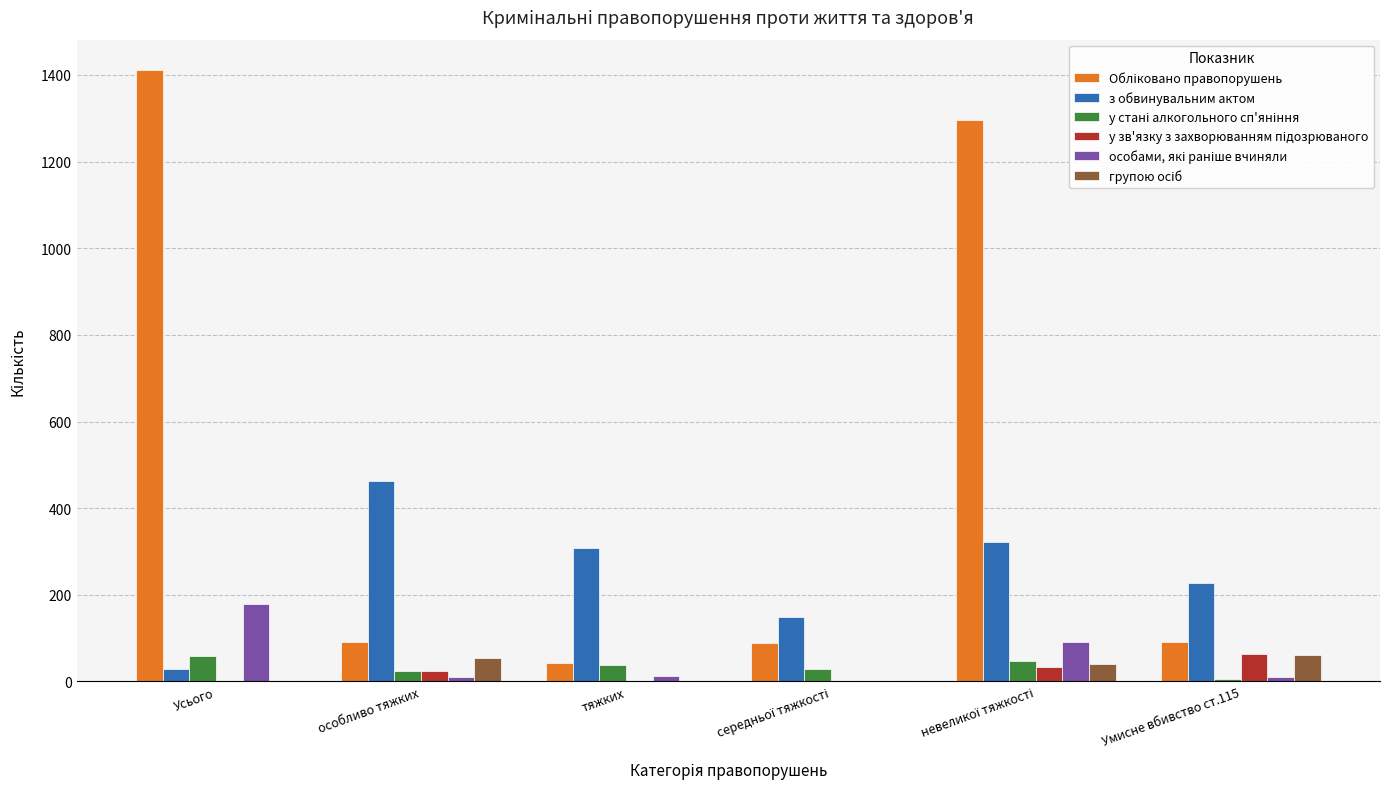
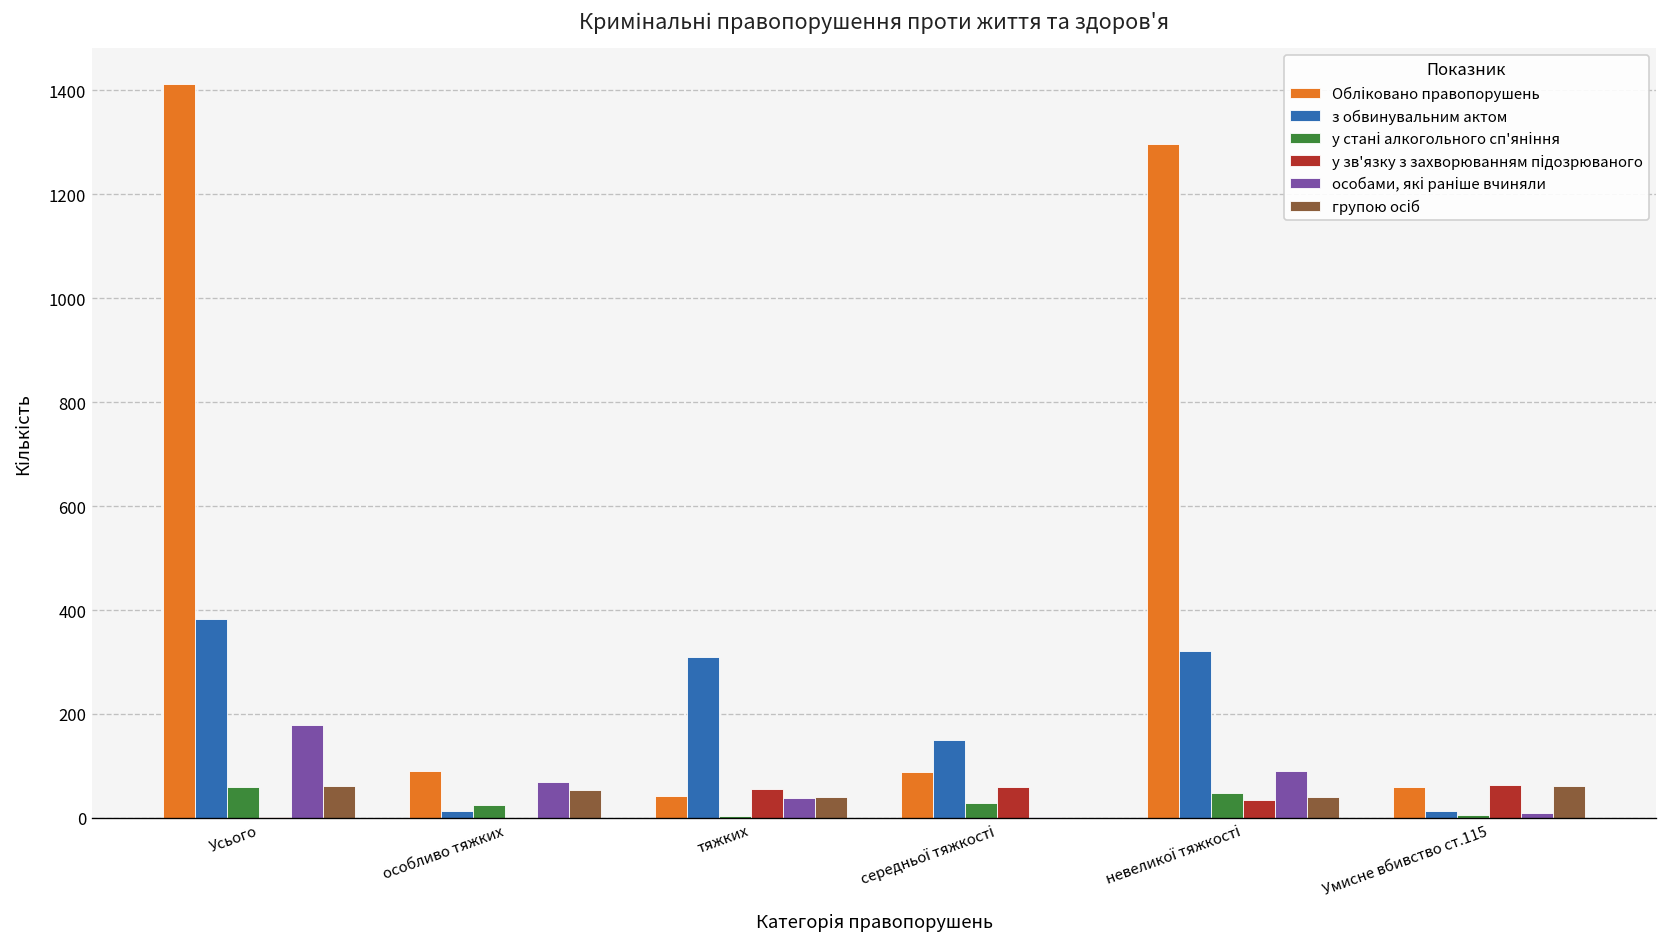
з обвинувальним актом, Усього: 30 -> 380
групою осіб, Усього: 0 -> 60
з обвинувальним актом, особливо тяжких: 460 -> 10
у зв'язку з захворюванням підозрюваного, особливо тяжких: 20 -> 0
особами, які раніше вчиняли, особливо тяжких: 10 -> 70
у стані алкогольного сп'яніння, тяжких: 40 -> 0
у зв'язку з захворюванням підозрюваного, тяжких: 0 -> 60
особами, які раніше вчиняли, тяжких: 10 -> 40
групою осіб, тяжких: 0 -> 40
у зв'язку з захворюванням підозрюваного, середньої тяжкості: 0 -> 60
Обліковано правопорушень, Умисне вбивство ст.115: 90 -> 60
з обвинувальним актом, Умисне вбивство ст.115: 230 -> 10
